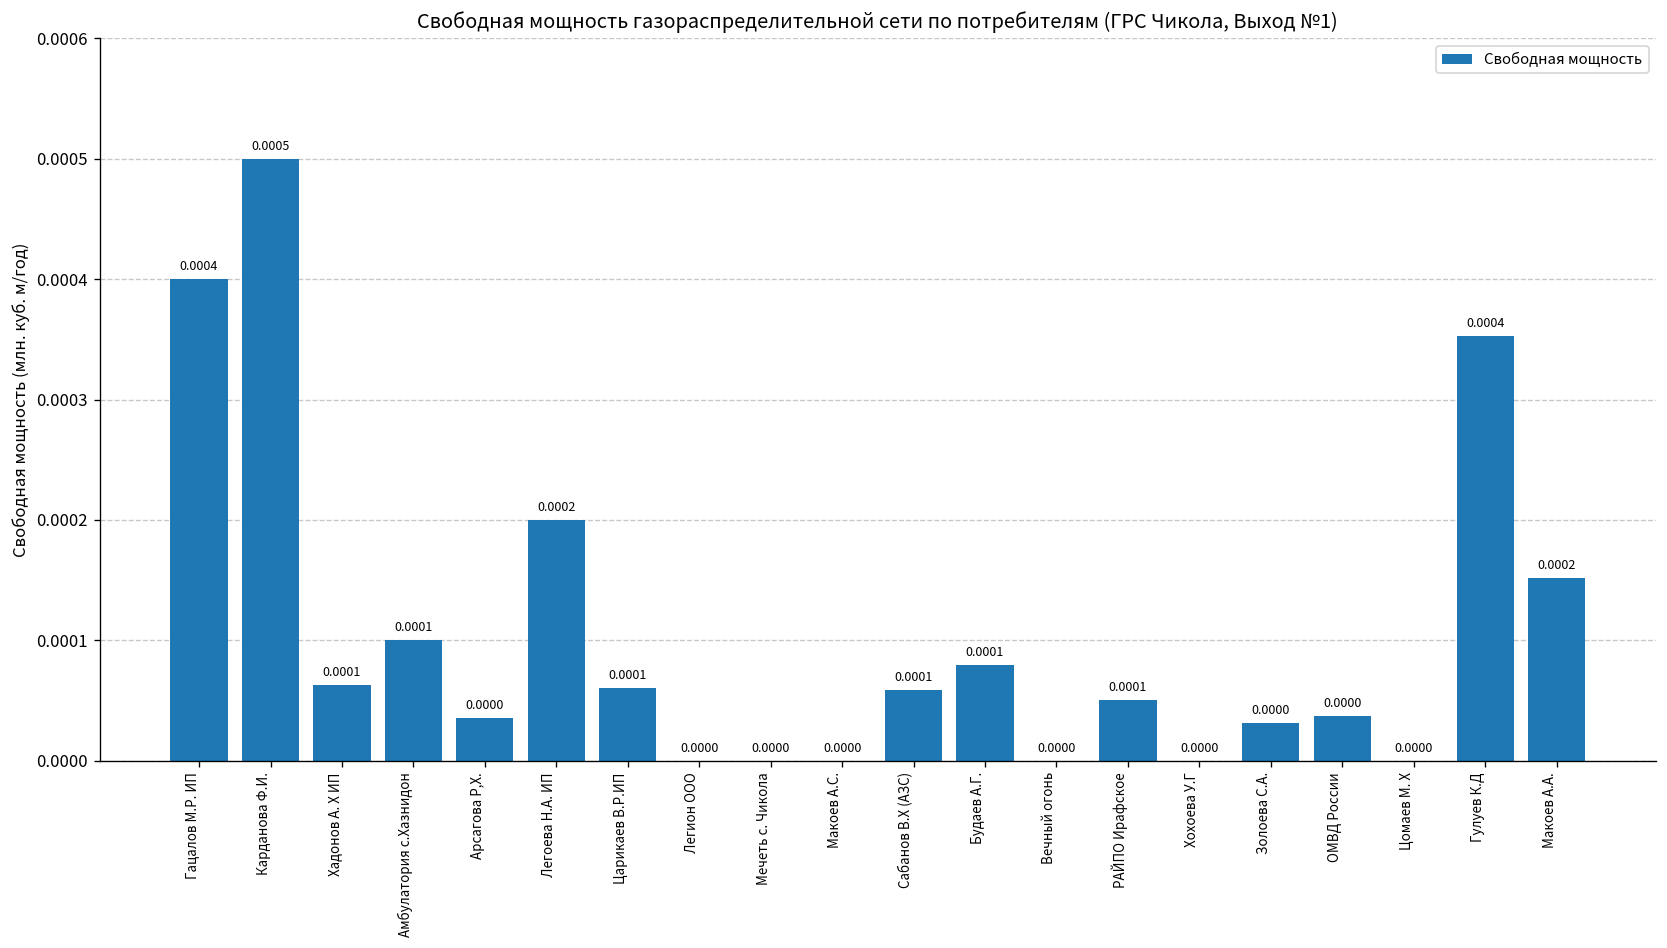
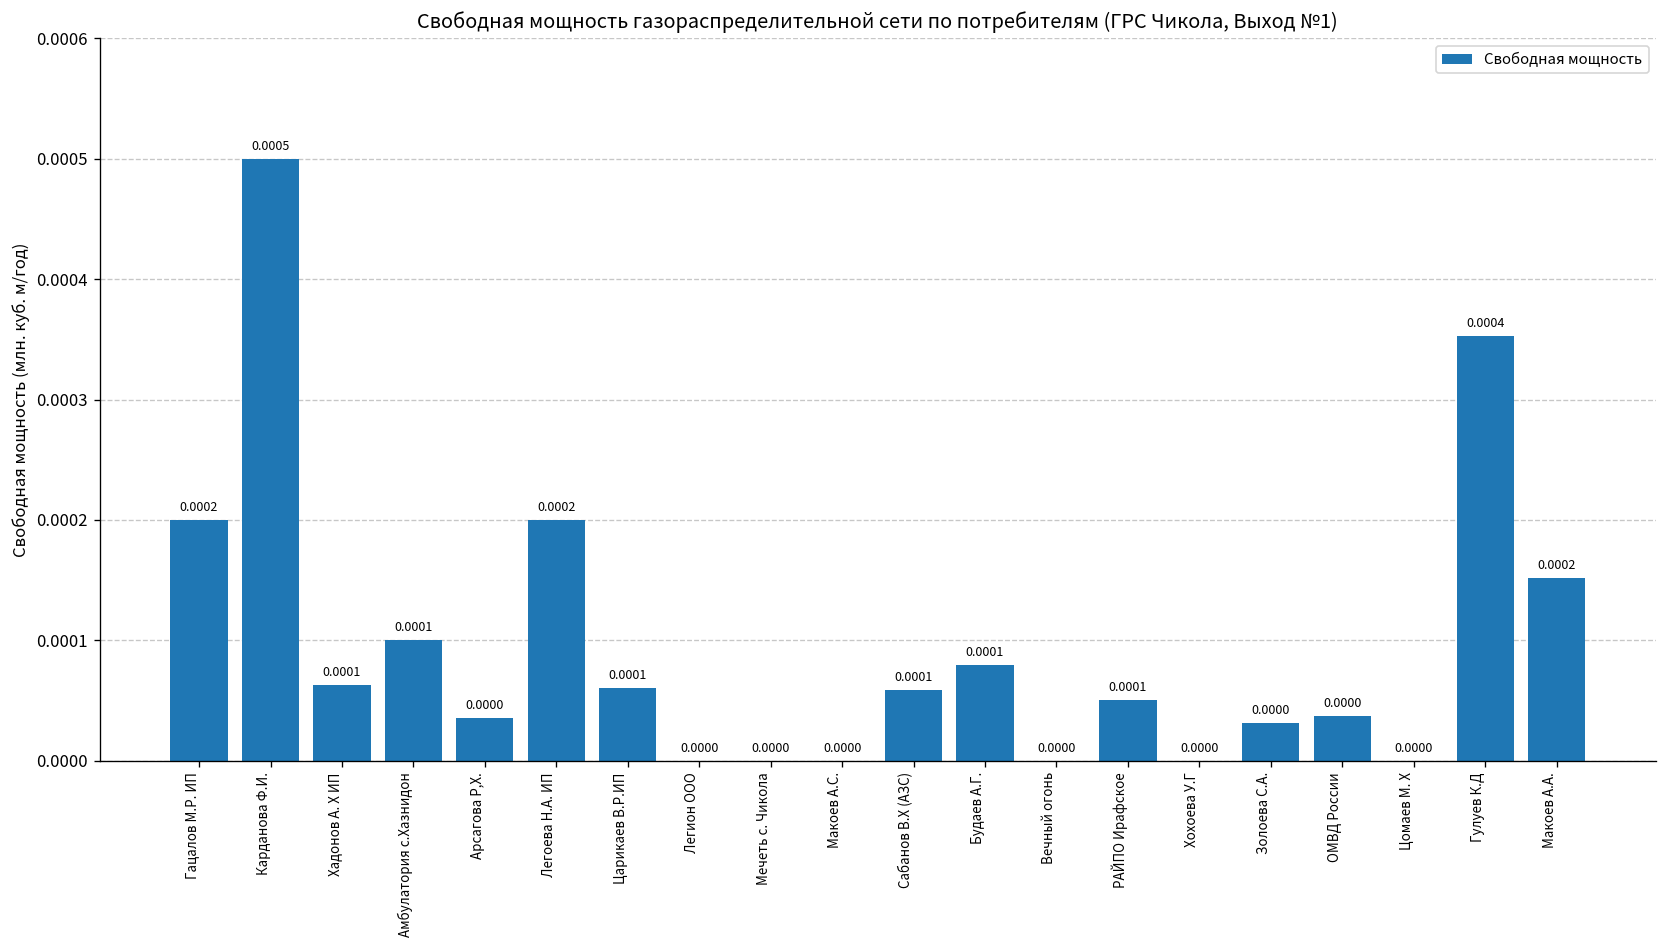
Гацалов М.Р. ИП: 0.0004 -> 0.0002
